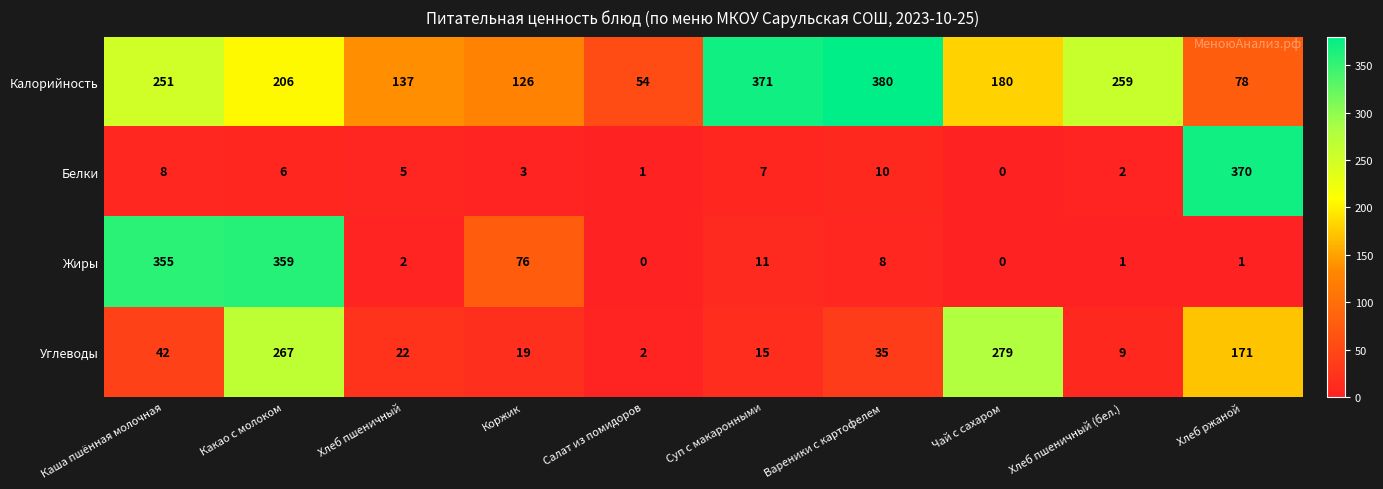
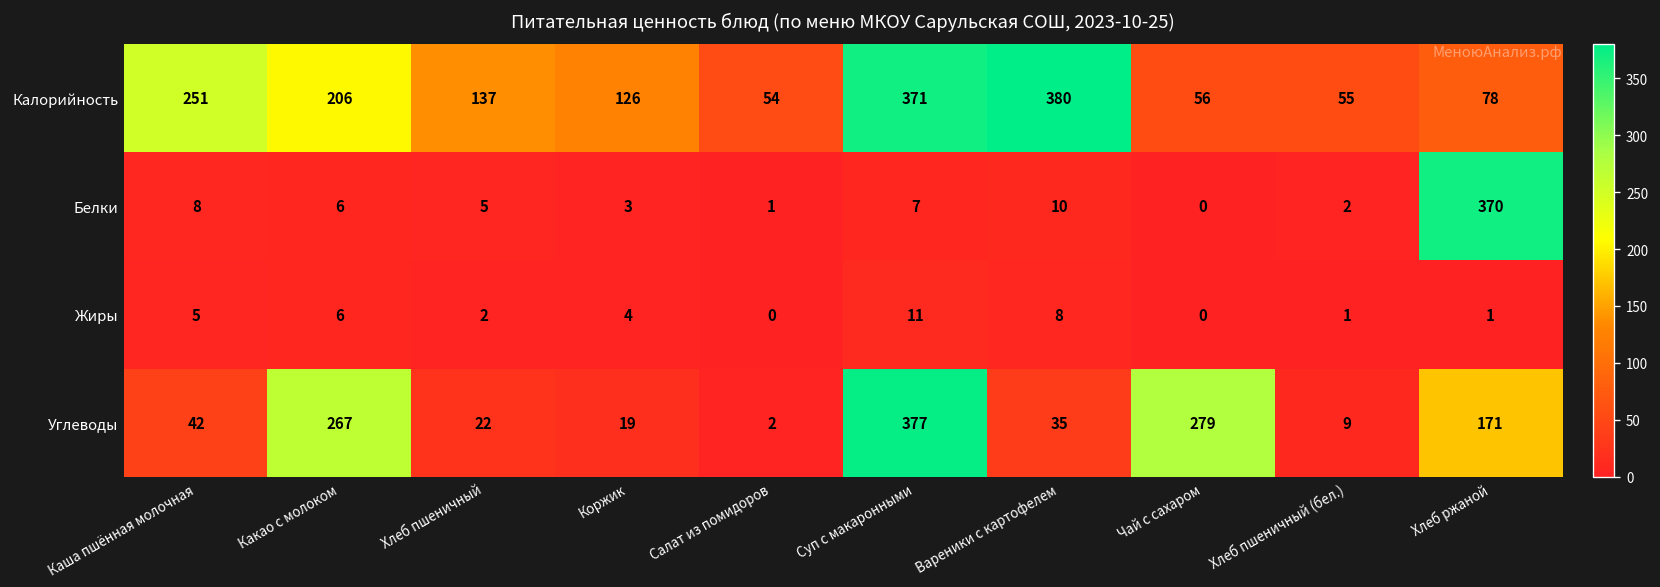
Калорийность, Чай с сахаром: 180 -> 56
Калорийность, Хлеб пшеничный (бел.): 259 -> 55
Жиры, Каша пшённая молочная: 355 -> 5
Жиры, Какао с молоком: 359 -> 6
Жиры, Коржик: 76 -> 4
Углеводы, Суп с макаронными: 15 -> 377
